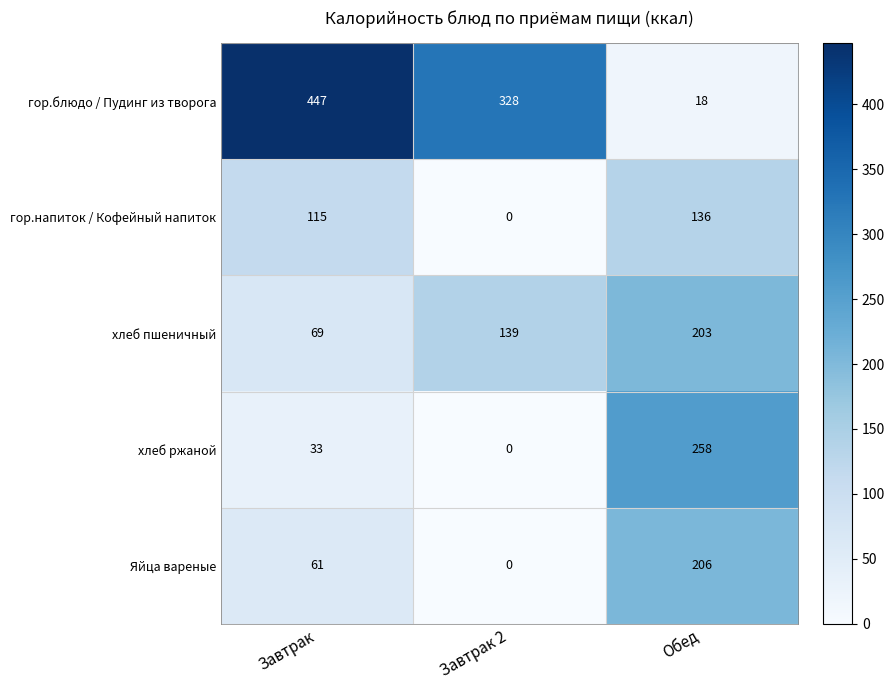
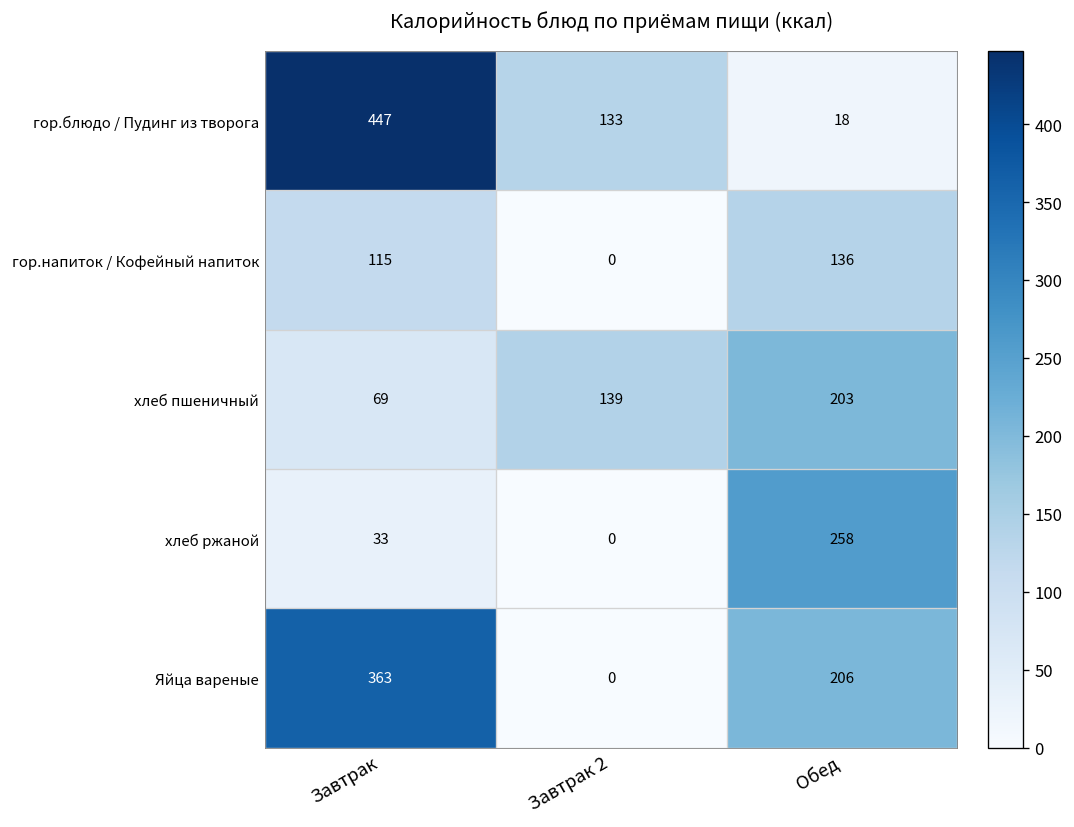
гор.блюдо / Пудинг из творога, Завтрак 2: 328 -> 133
Яйца вареные, Завтрак: 61 -> 363
